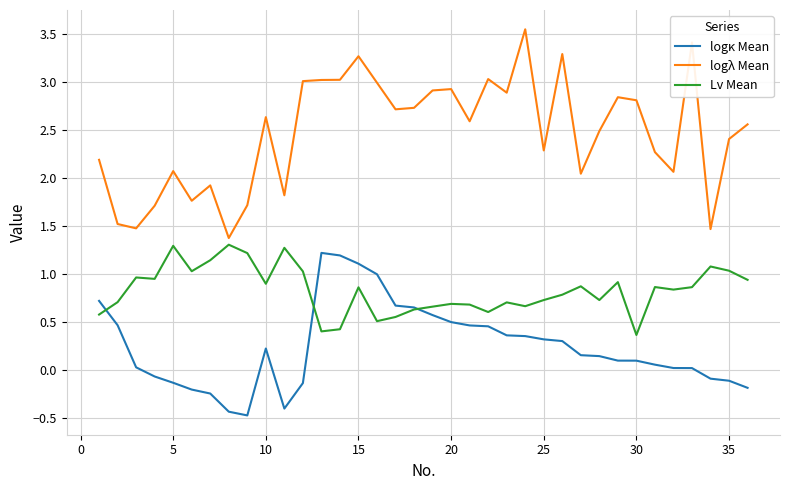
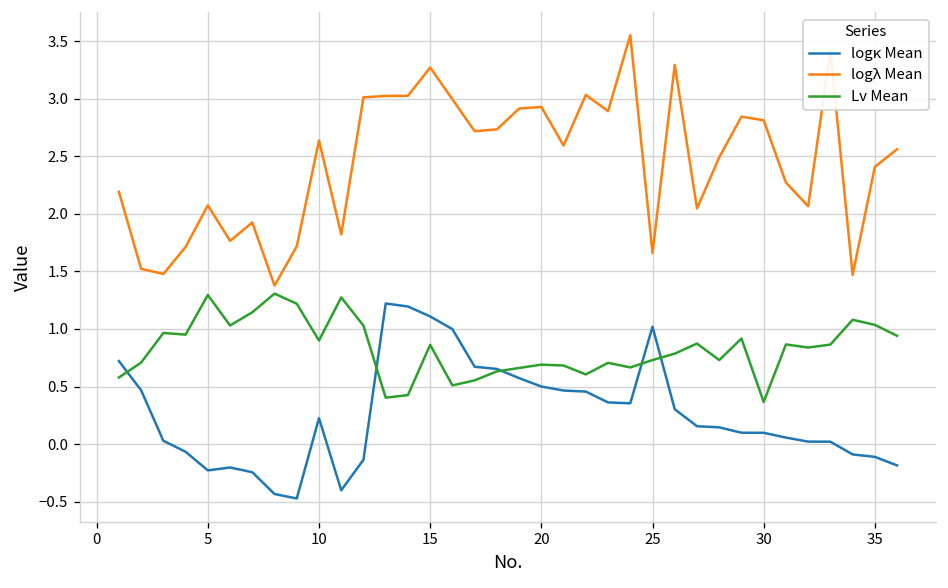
logκ Mean, 5: -0.1 -> -0.2
logκ Mean, 25: 0.3 -> 1.0
logλ Mean, 25: 2.3 -> 1.7
